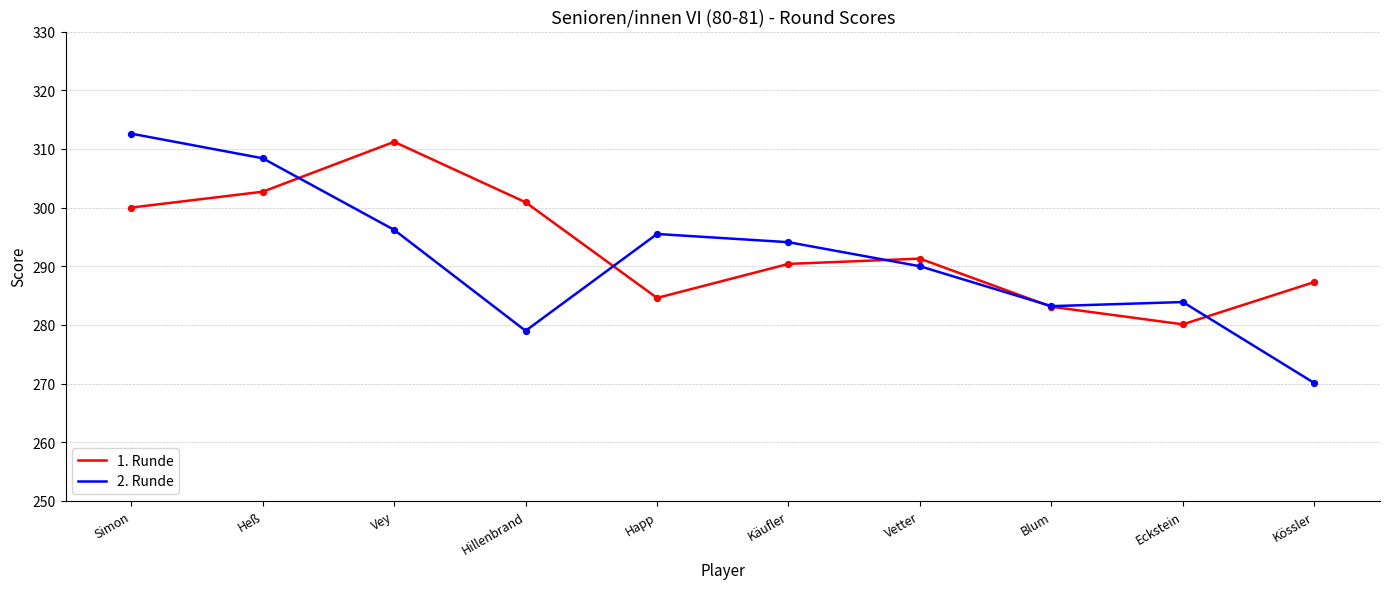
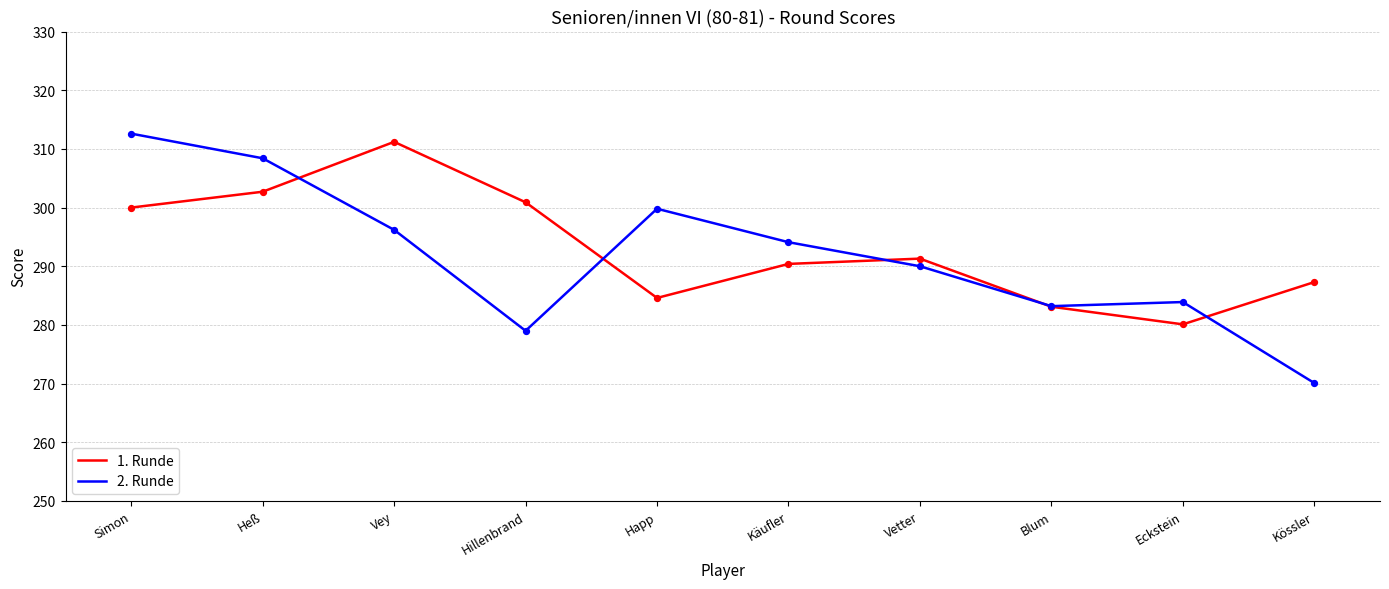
2. Runde, Happ: 296 -> 300
